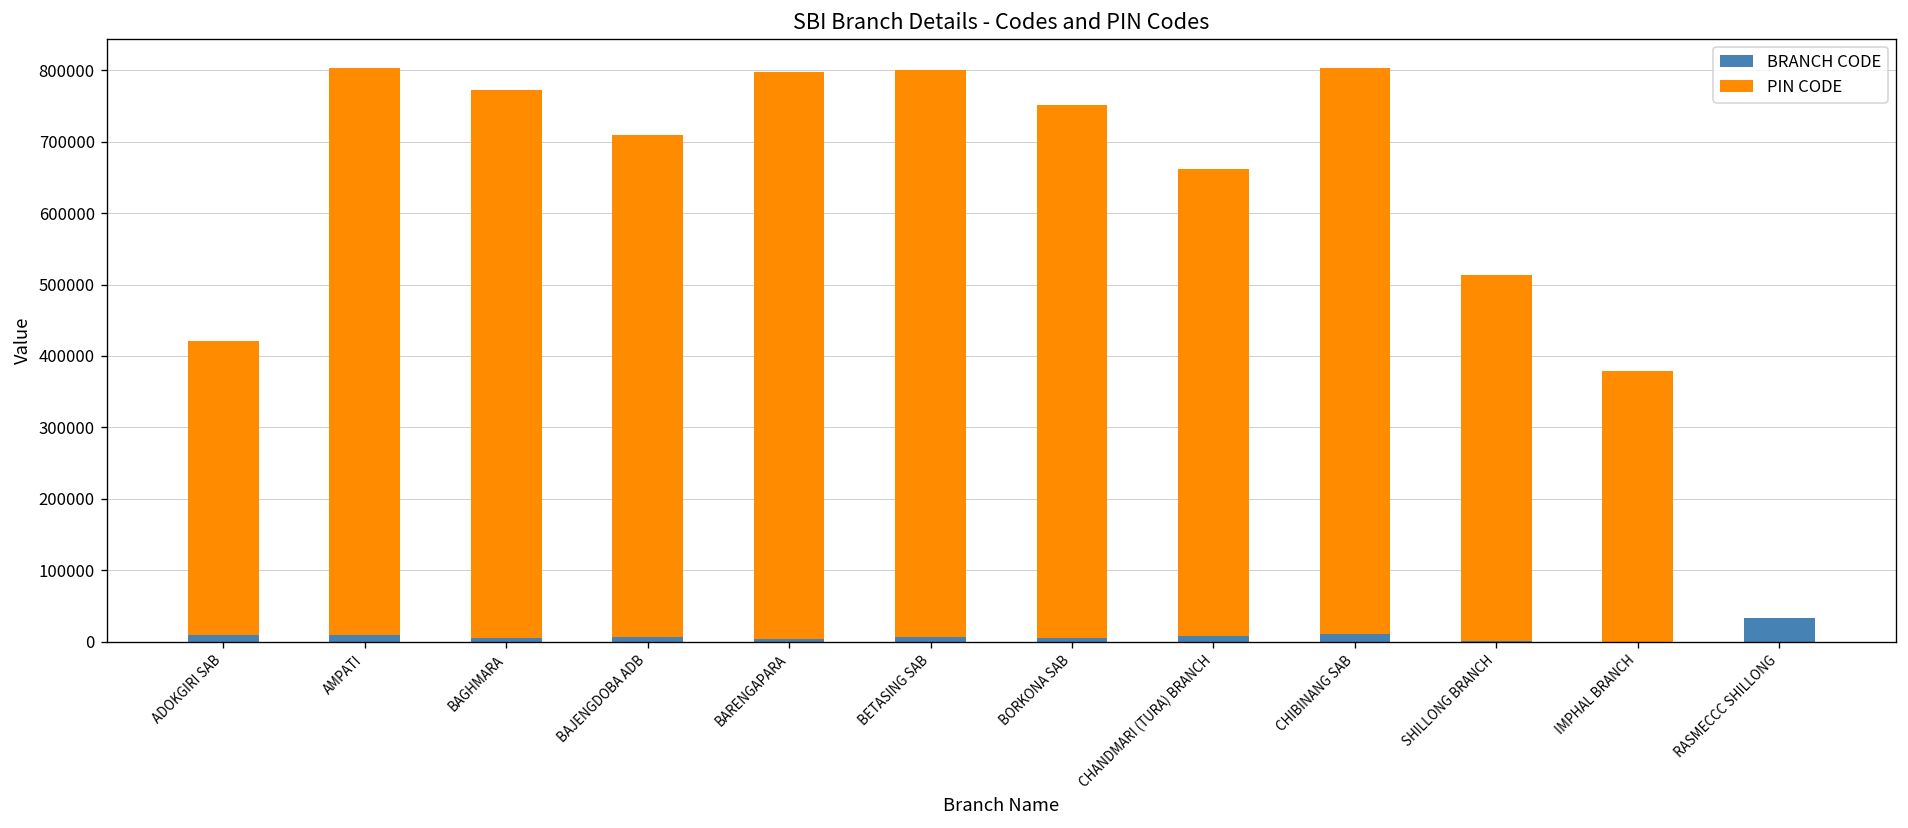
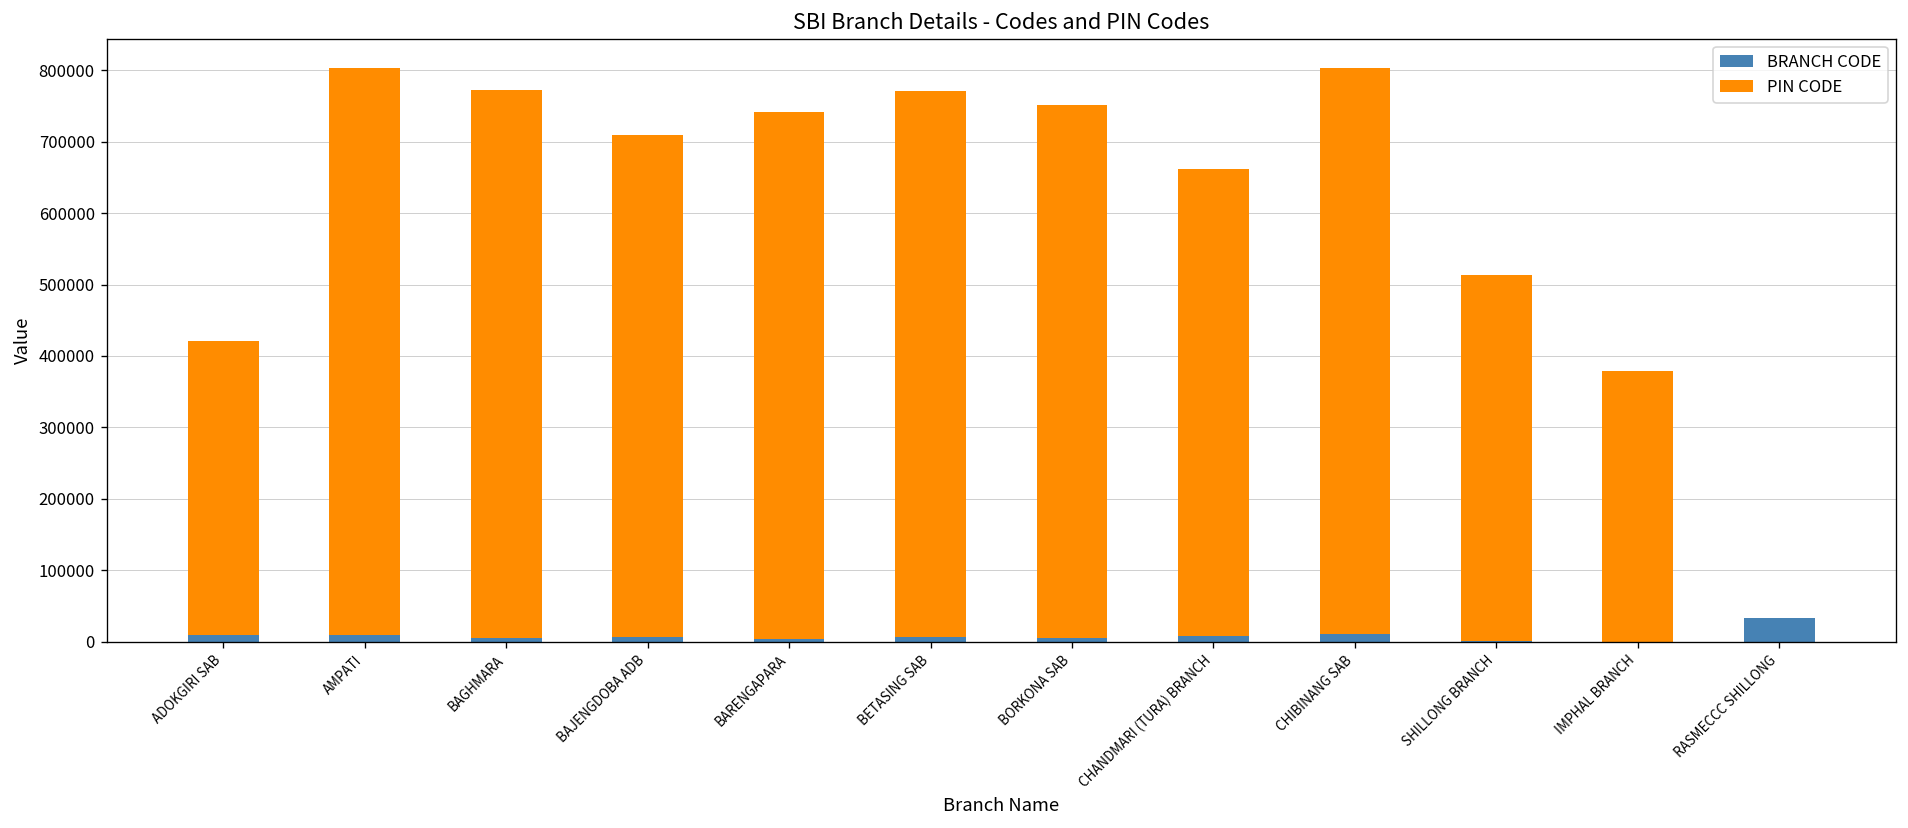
PIN CODE, BARENGAPARA: 790000 -> 740000
PIN CODE, BETASING SAB: 790000 -> 760000
